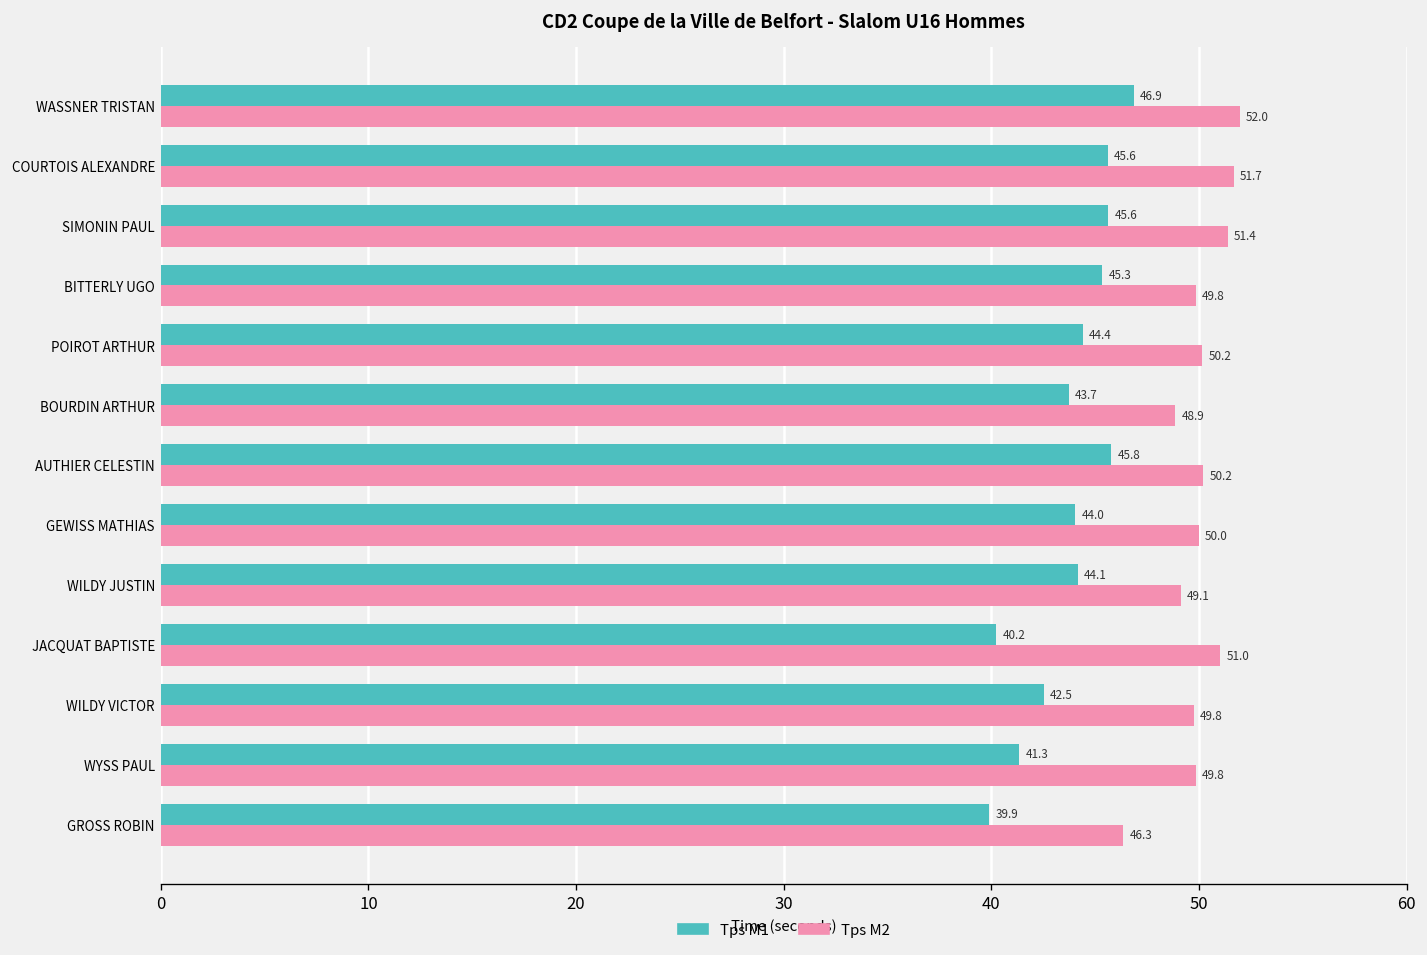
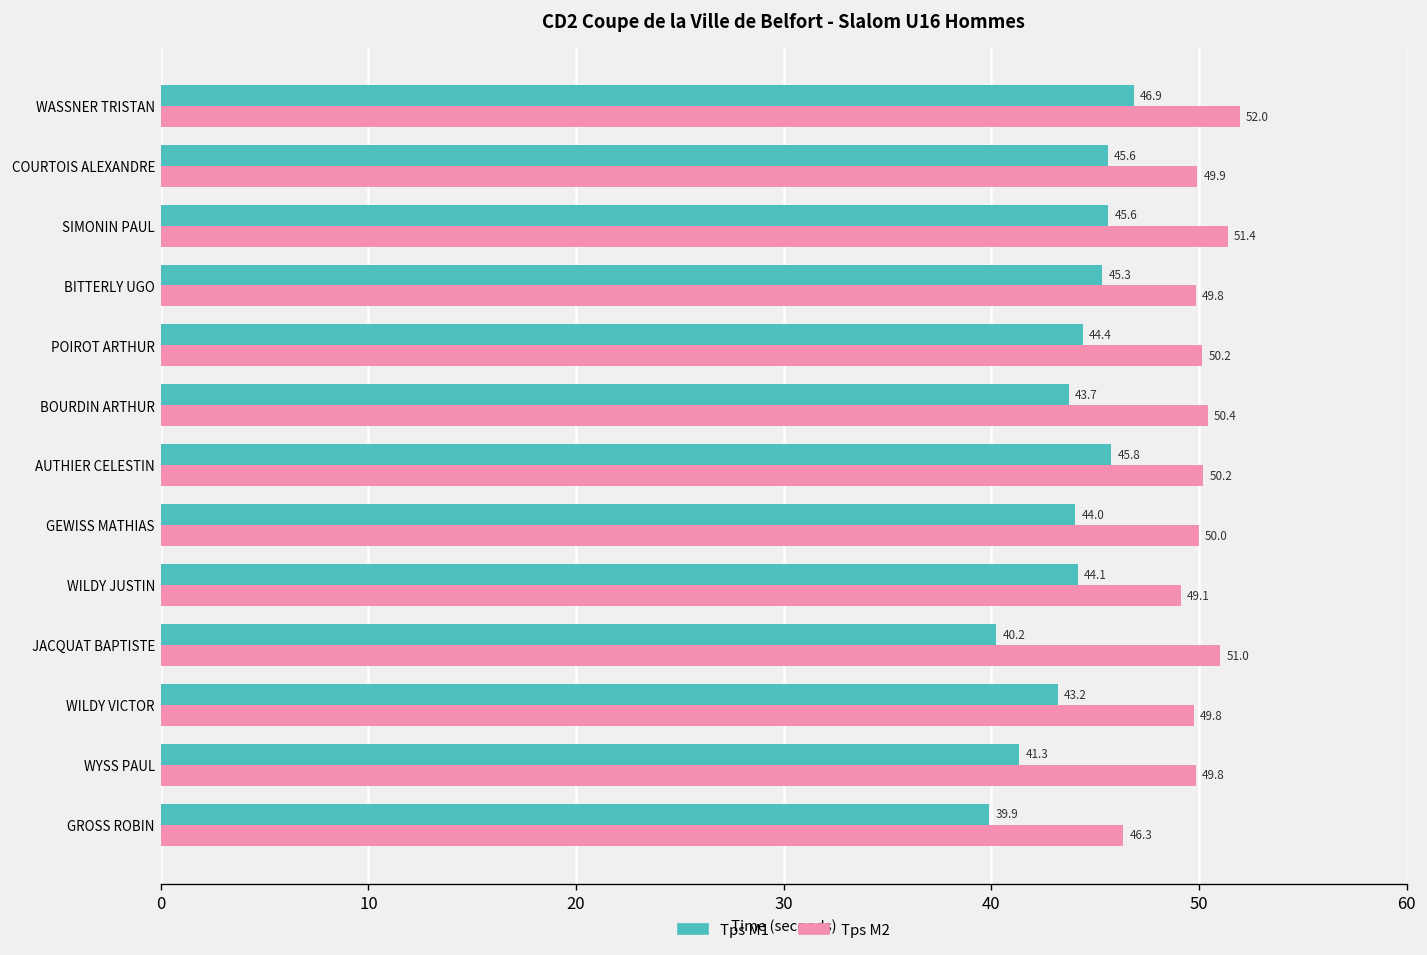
Tps M2, COURTOIS ALEXANDRE: 51.7 -> 49.9
Tps M2, BOURDIN ARTHUR: 48.9 -> 50.4
Tps M1, WILDY VICTOR: 42.5 -> 43.2
